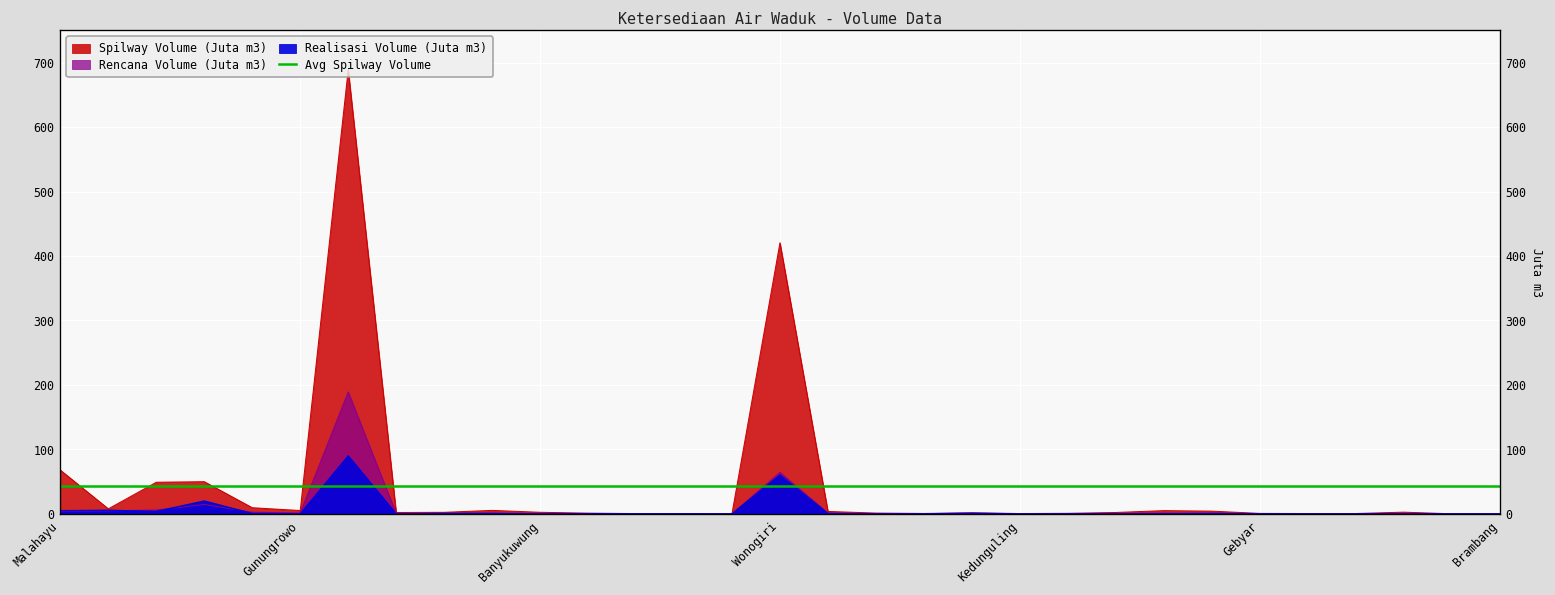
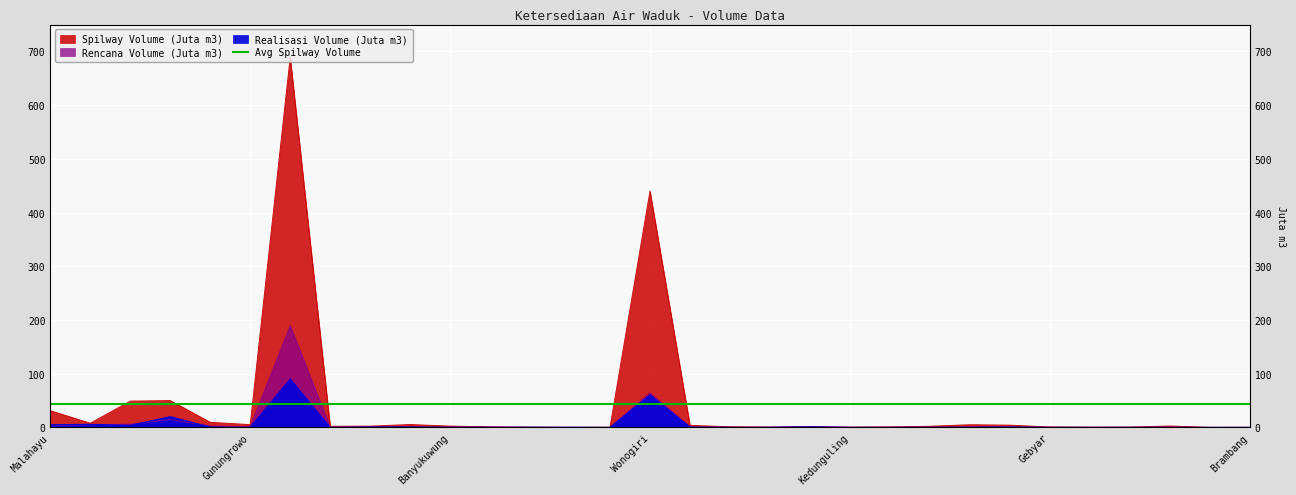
Spilway Volume (Juta m3), Malahayu: 70 -> 30
Spilway Volume (Juta m3), Wonogiri: 420 -> 440
